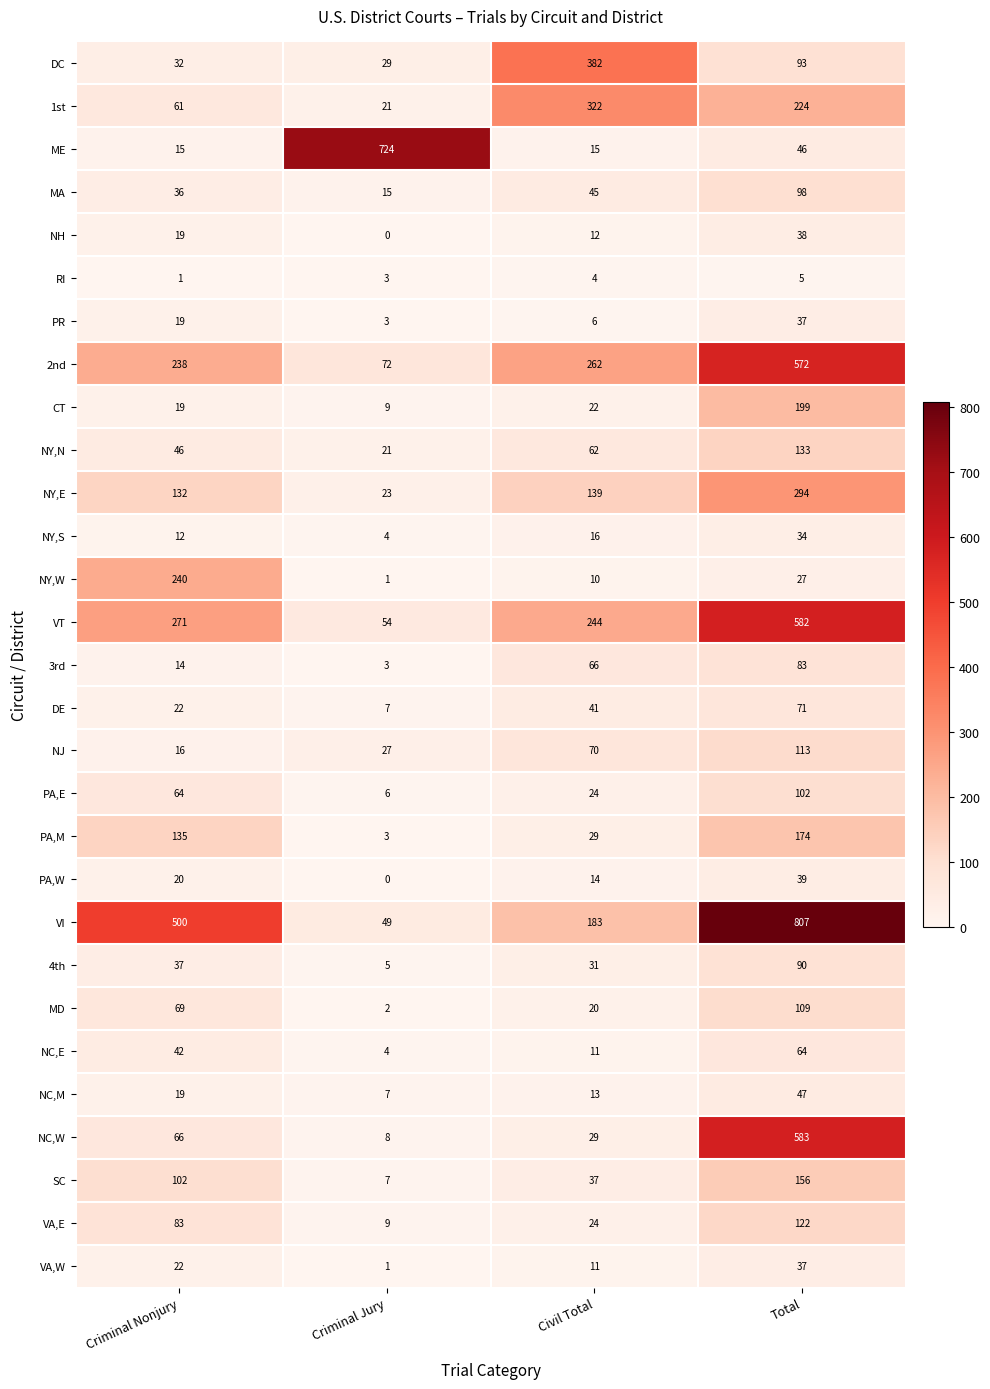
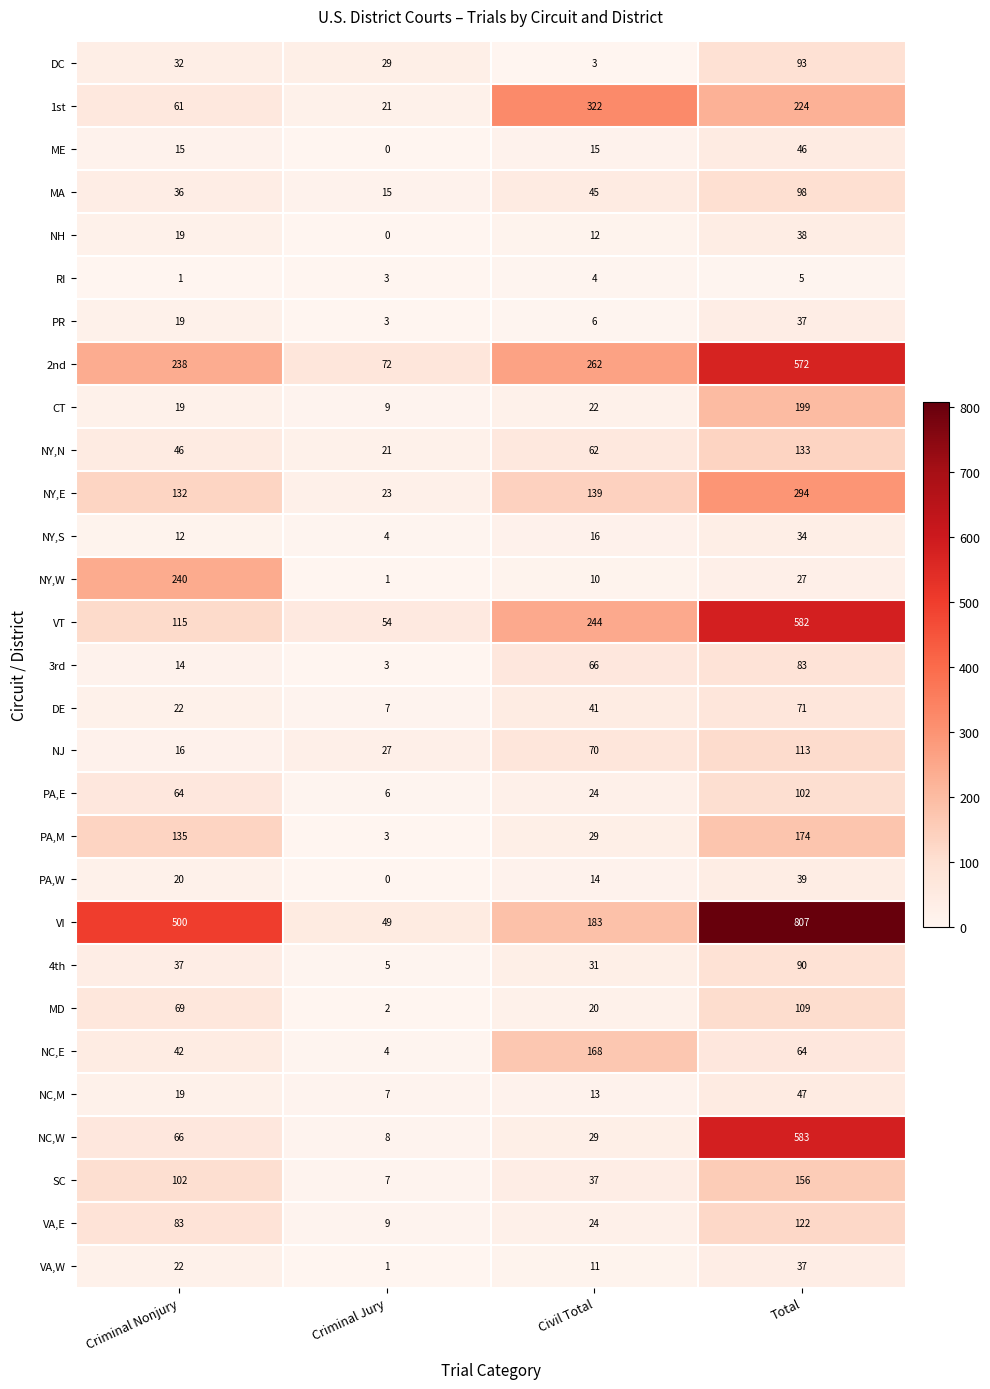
DC, Civil Total: 382 -> 3
ME, Criminal Jury: 724 -> 0
VT, Criminal Nonjury: 271 -> 115
NC,E, Civil Total: 11 -> 168
